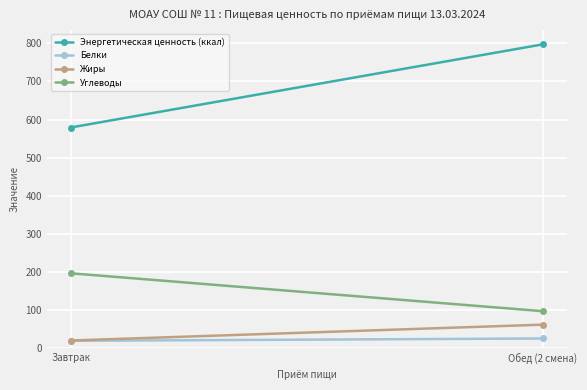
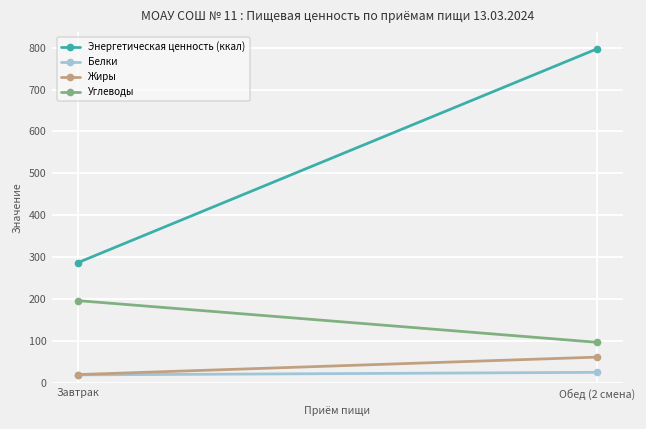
Энергетическая ценность (ккал), Завтрак: 580 -> 290
